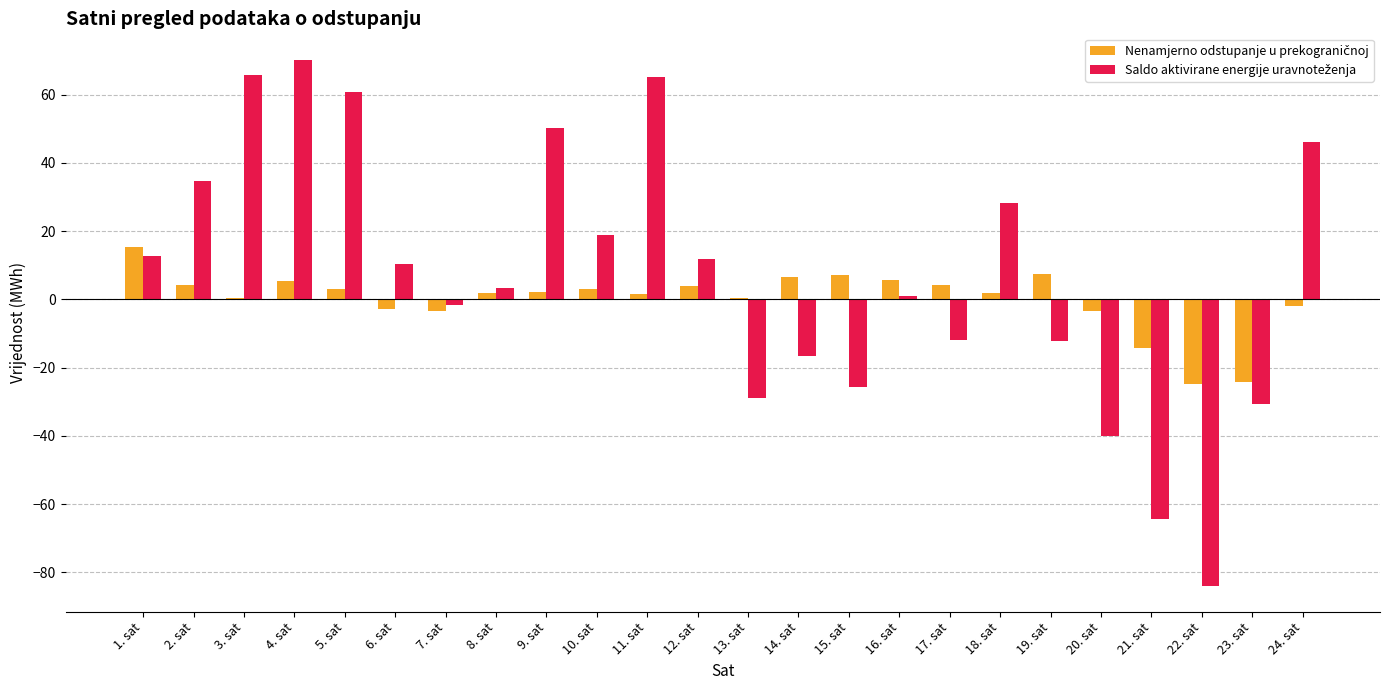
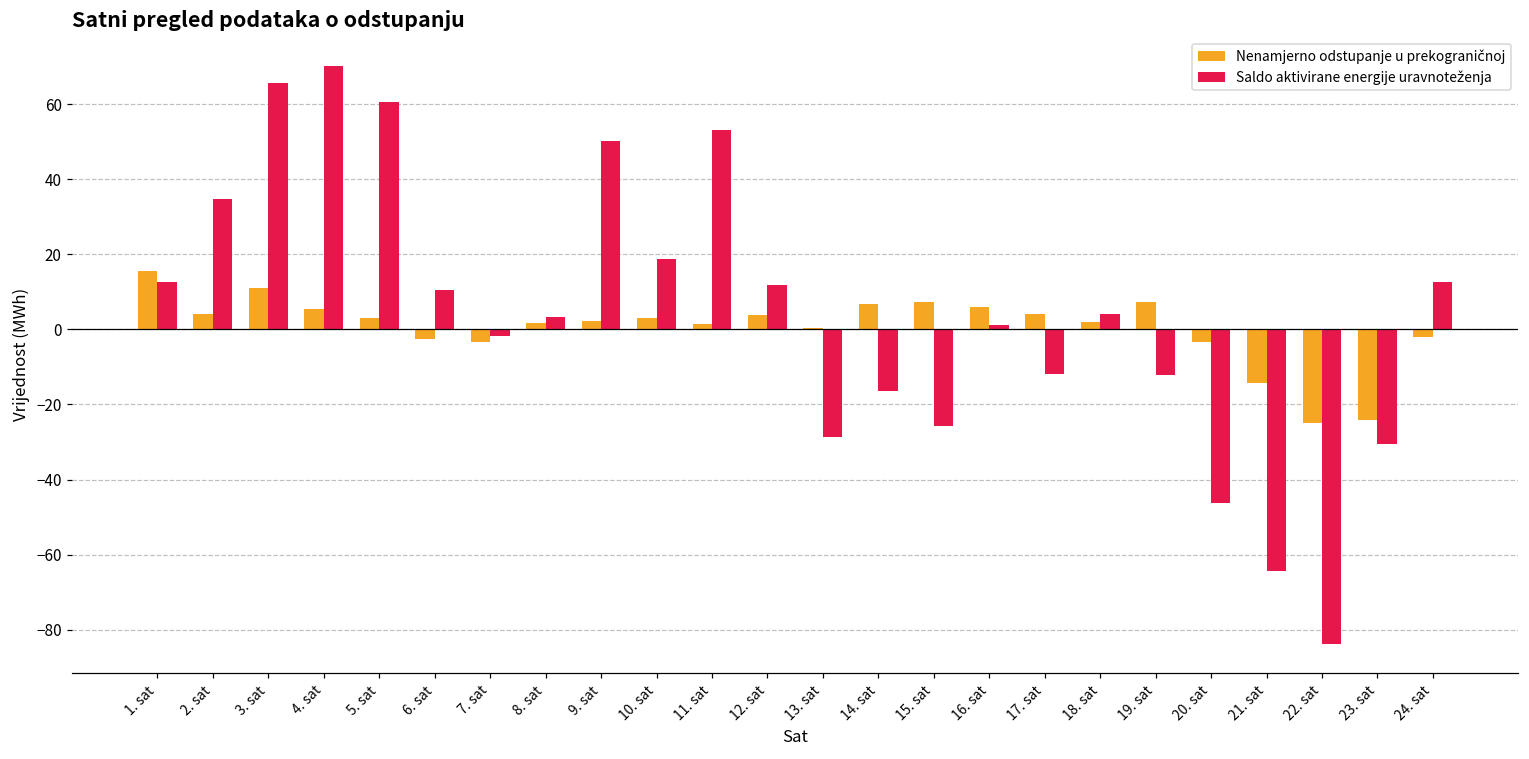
Nenamjerno odstupanje u prekograničnoj, 3. sat: 0 -> 11
Saldo aktivirane energije uravnoteženja, 11. sat: 65 -> 53
Saldo aktivirane energije uravnoteženja, 18. sat: 28 -> 4
Saldo aktivirane energije uravnoteženja, 20. sat: -40 -> -46
Saldo aktivirane energije uravnoteženja, 24. sat: 46 -> 13
